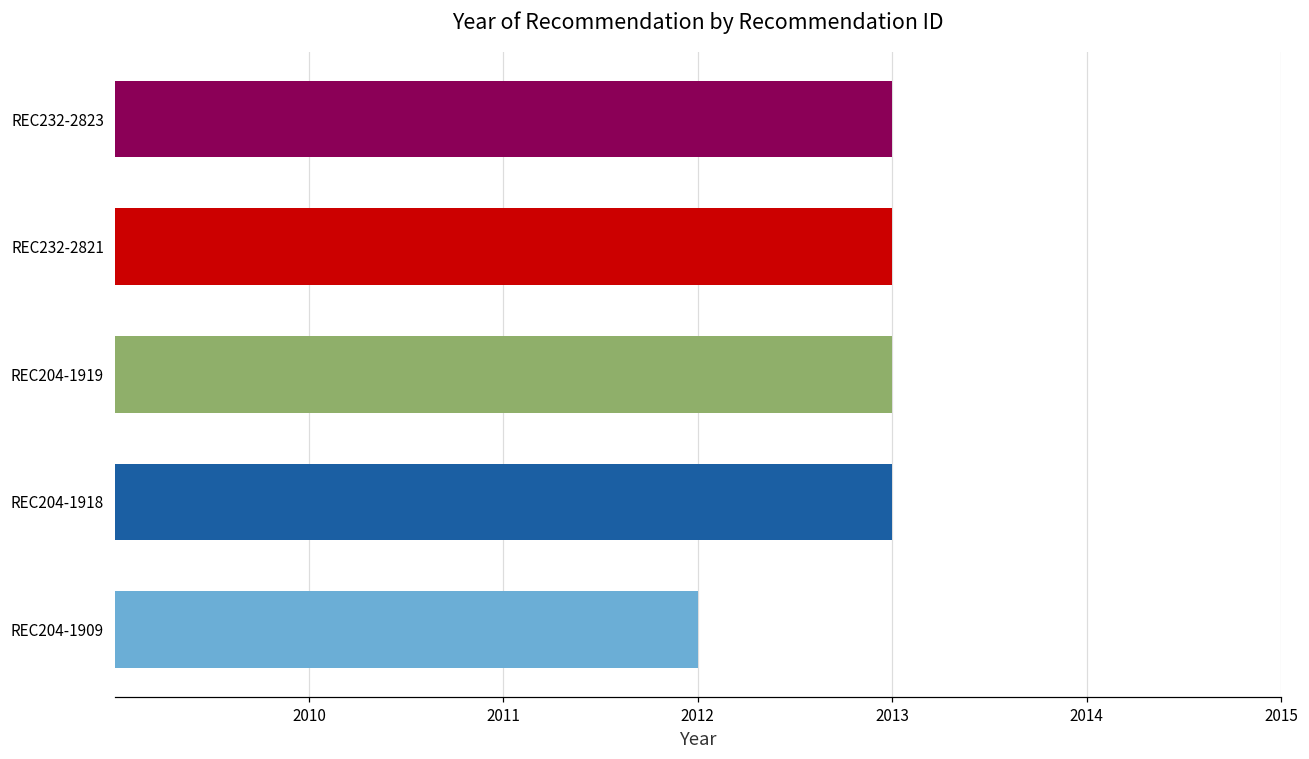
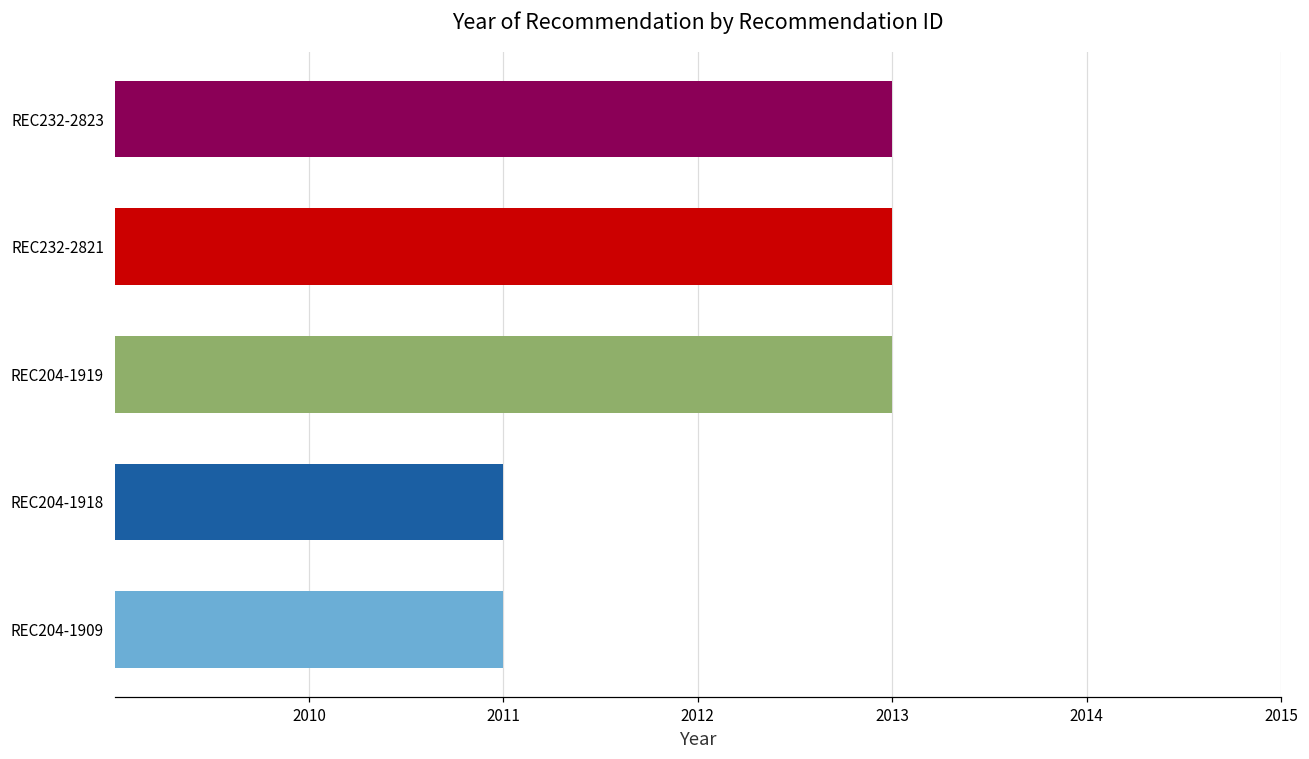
REC204-1918: 2013 -> 2011
REC204-1909: 2012 -> 2011
